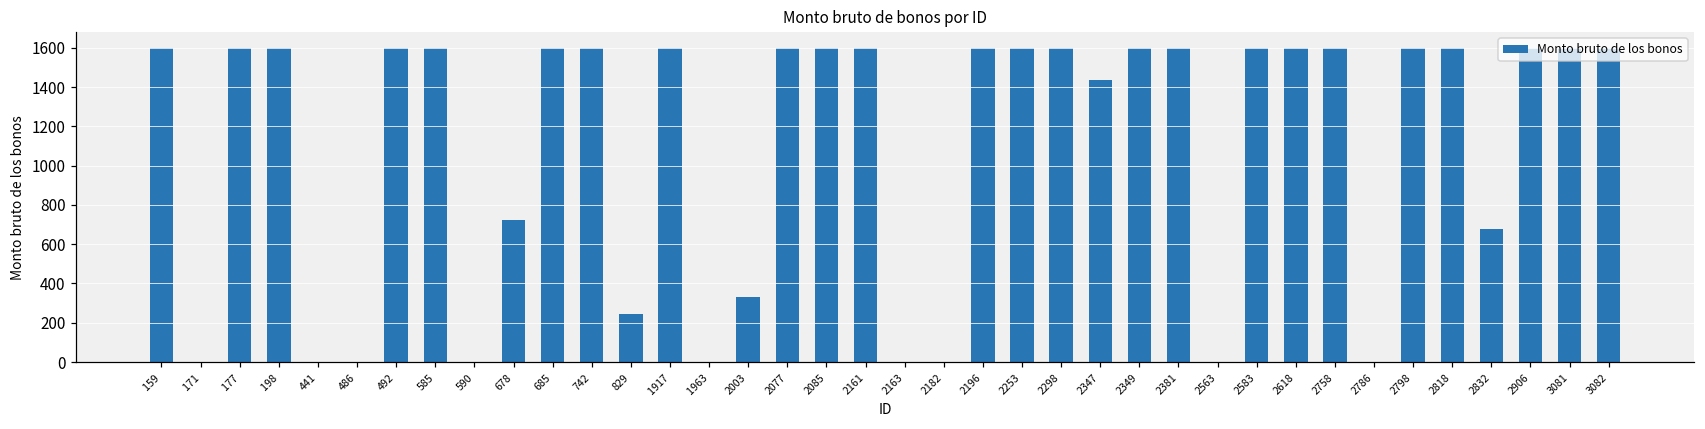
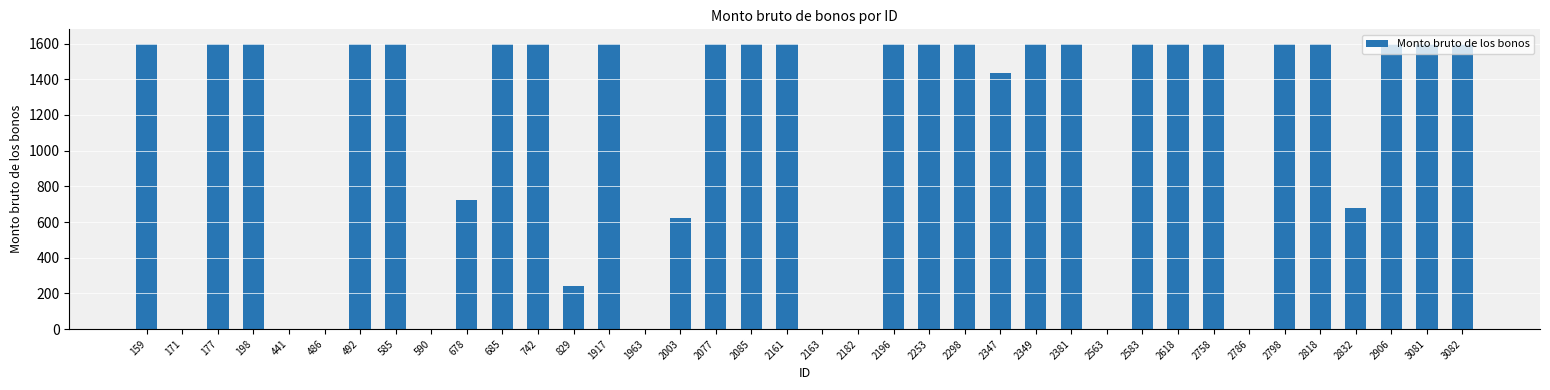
2003: 330 -> 620
